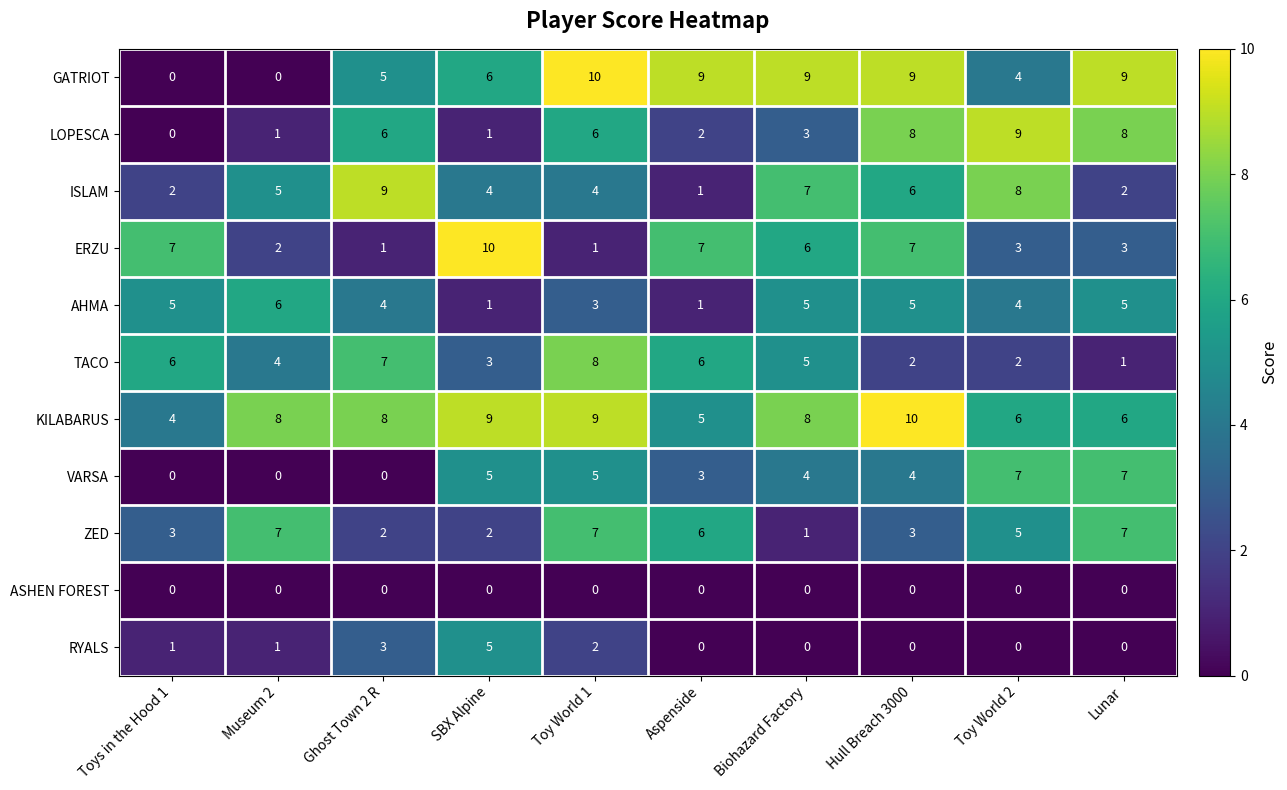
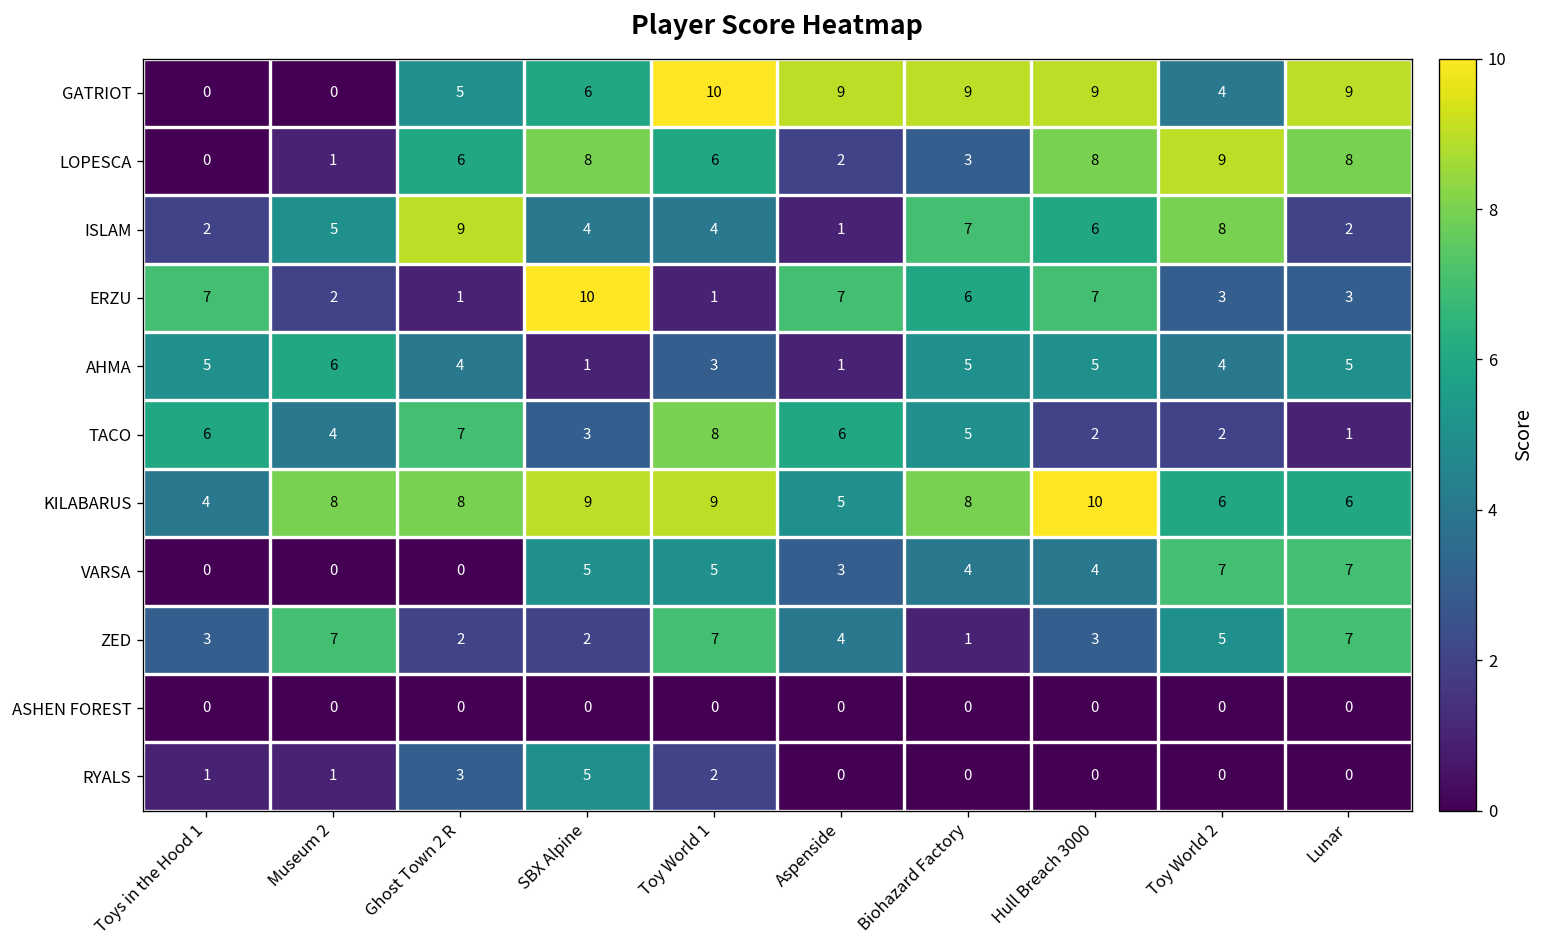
LOPESCA, SBX Alpine: 1 -> 8
ZED, Aspenside: 6 -> 4
